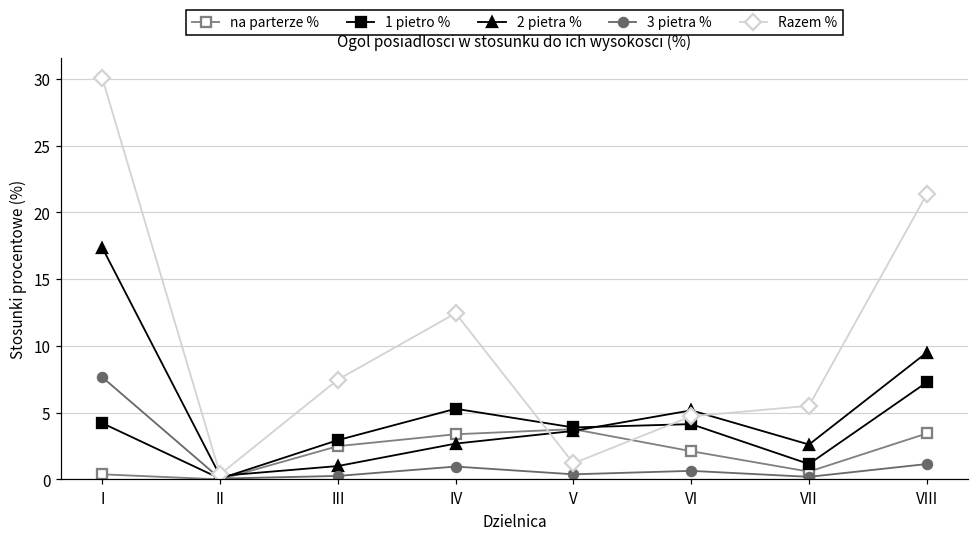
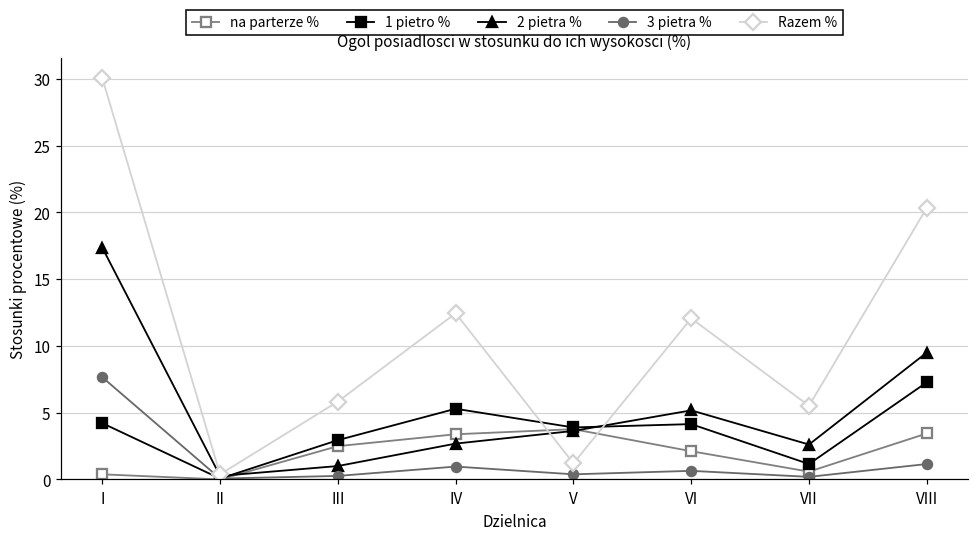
Razem %, III: 7.5 -> 5.8
Razem %, VI: 4.7 -> 12.1
Razem %, VIII: 21.4 -> 20.3
